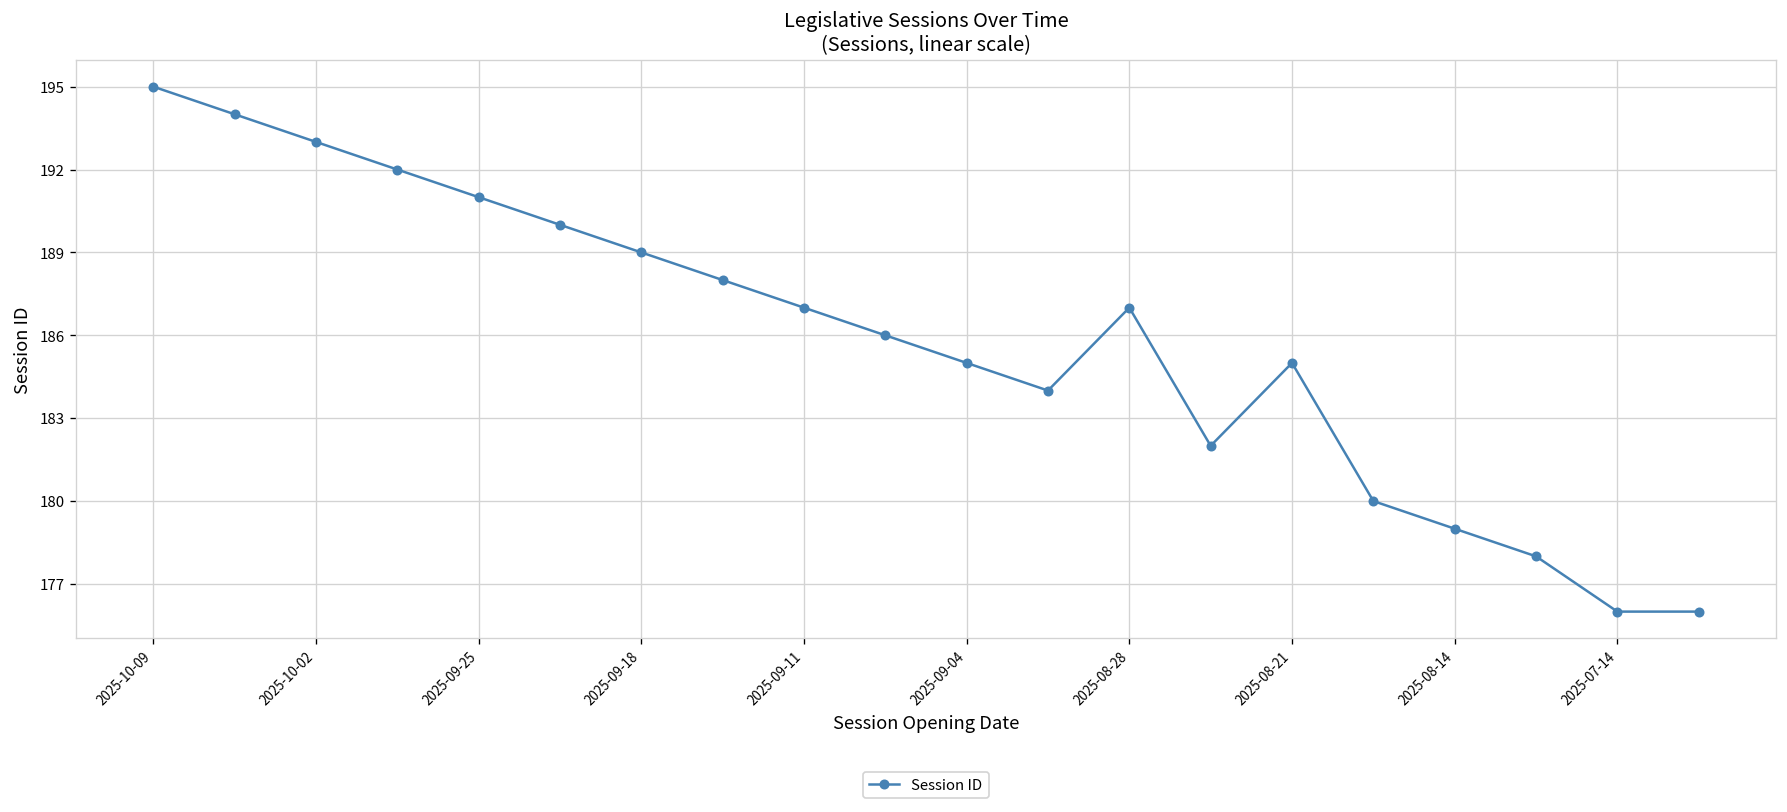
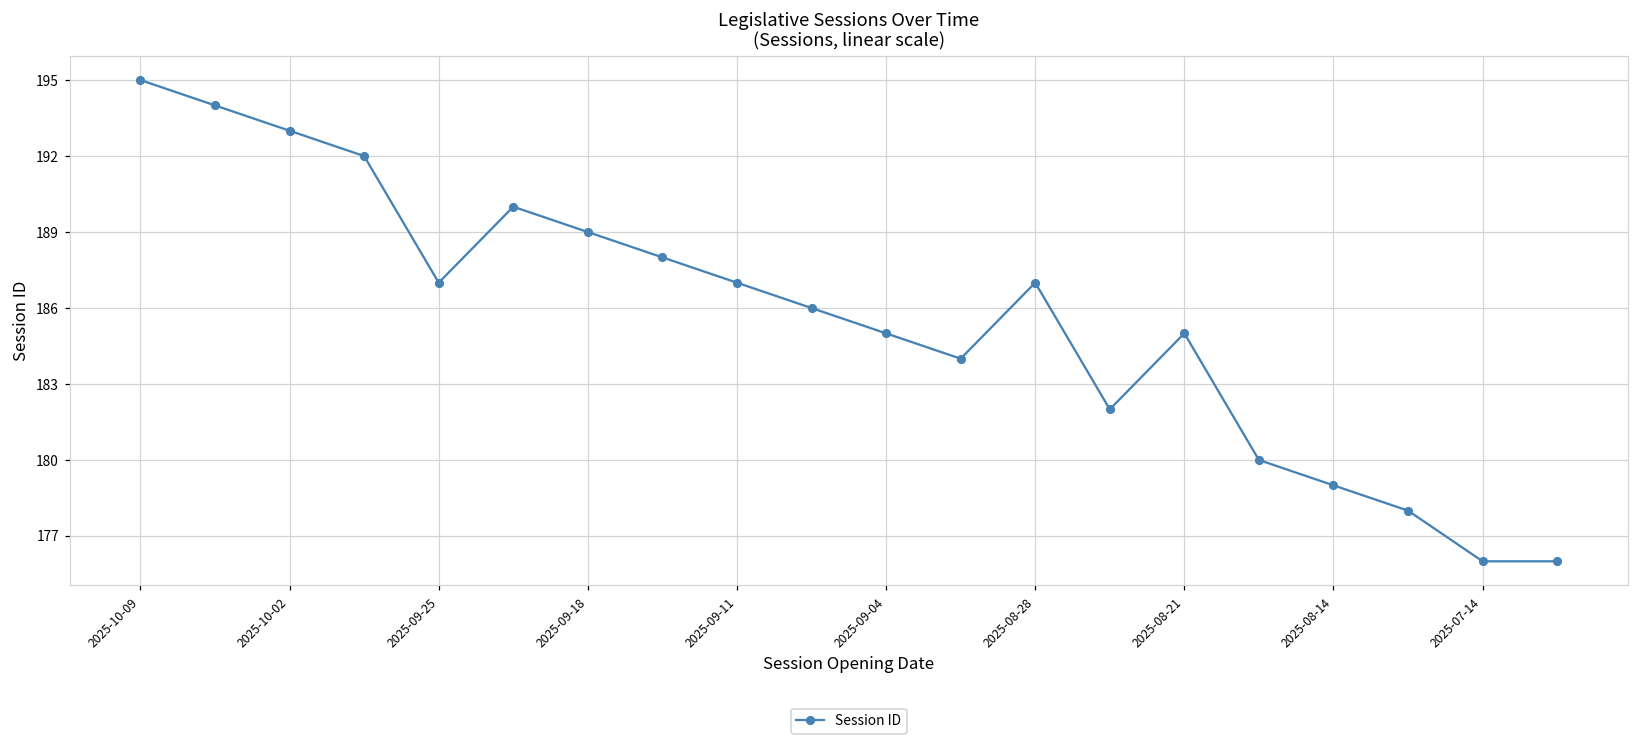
2025-09-25: 191 -> 187
